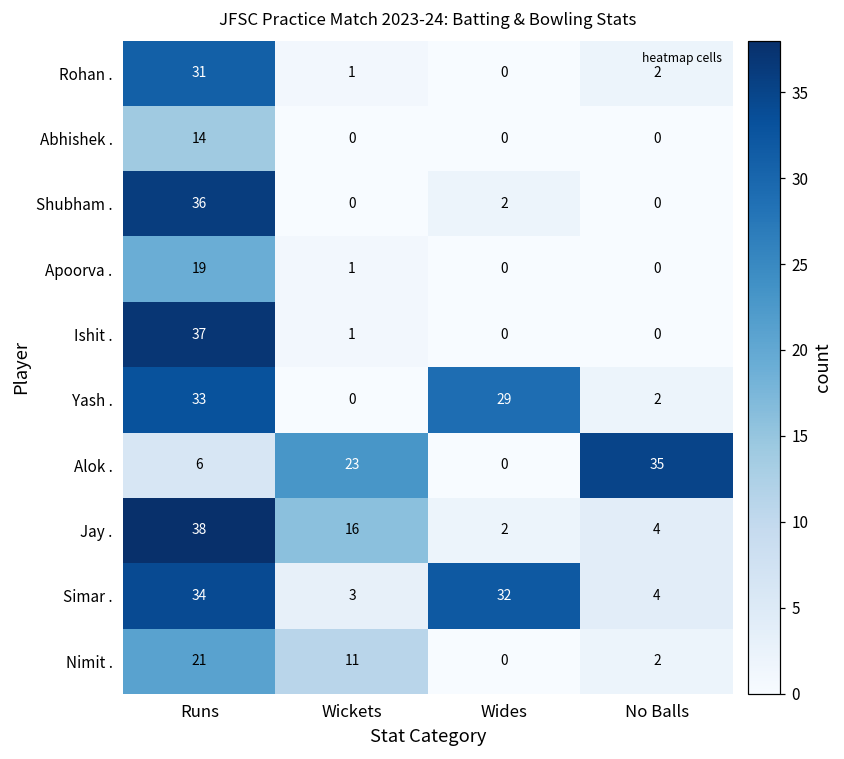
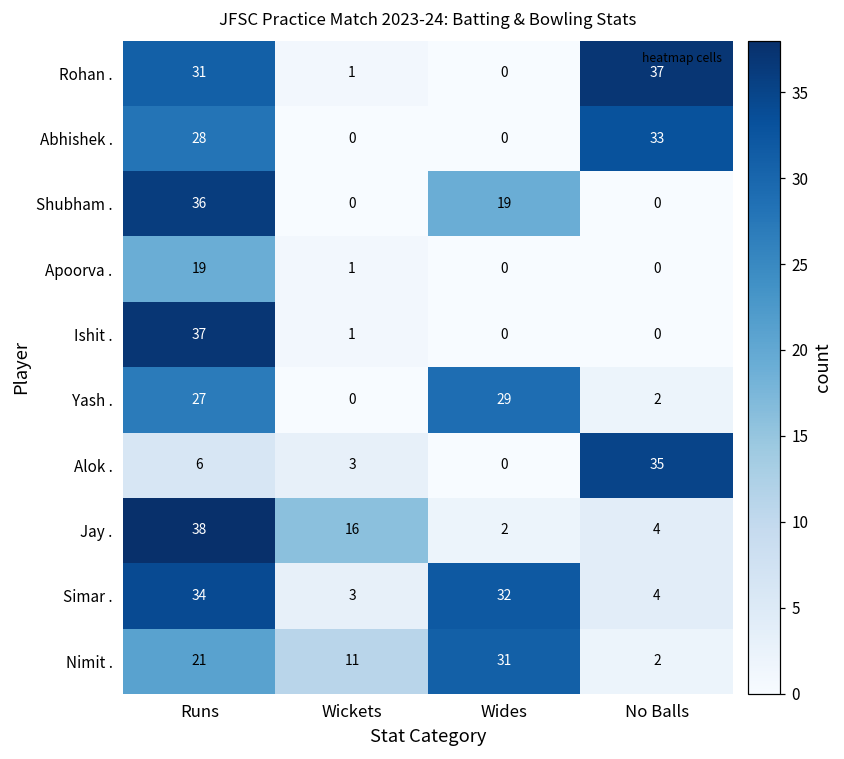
Rohan ., No Balls: 2 -> 37
Abhishek ., Runs: 14 -> 28
Abhishek ., No Balls: 0 -> 33
Shubham ., Wides: 2 -> 19
Yash ., Runs: 33 -> 27
Alok ., Wickets: 23 -> 3
Nimit ., Wides: 0 -> 31
